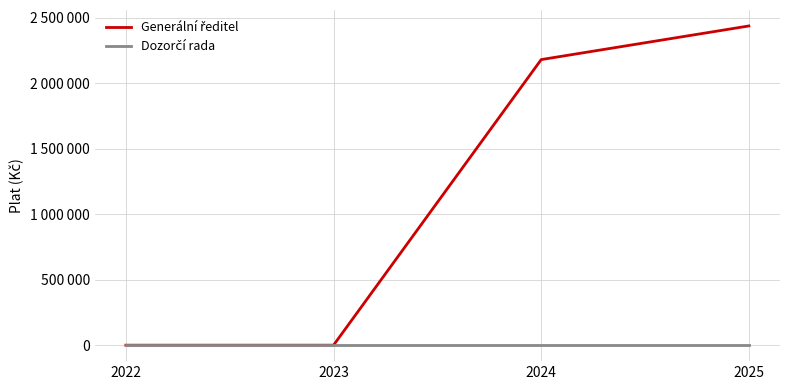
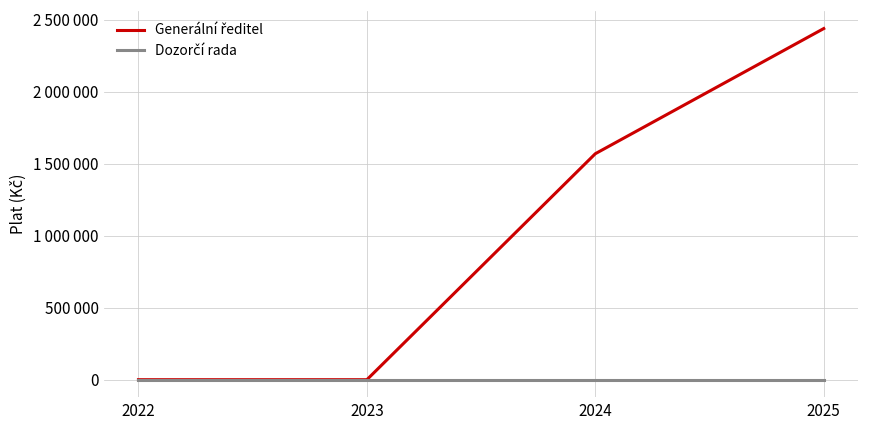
Generální ředitel, 2024: 2180000 -> 1570000
